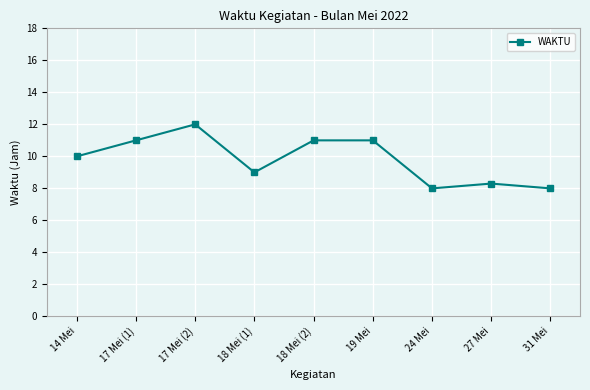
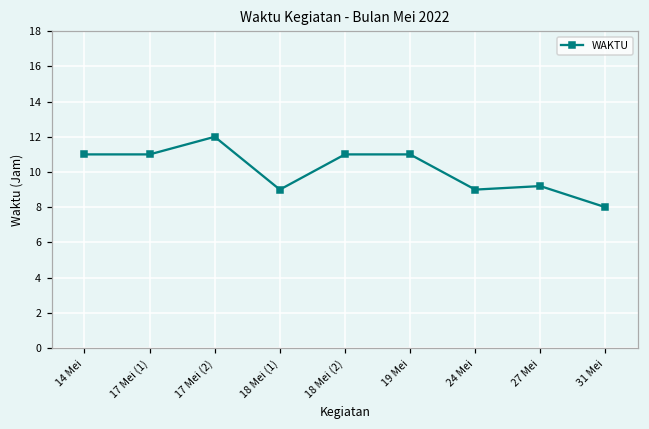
14 Mei: 10 -> 11
24 Mei: 8 -> 9
27 Mei: 8.3 -> 9.2
